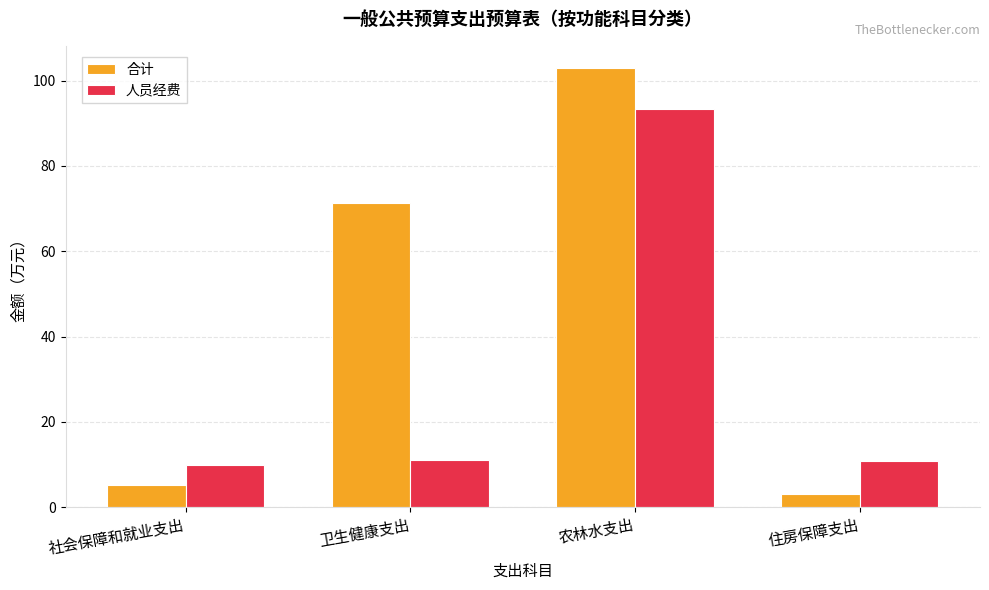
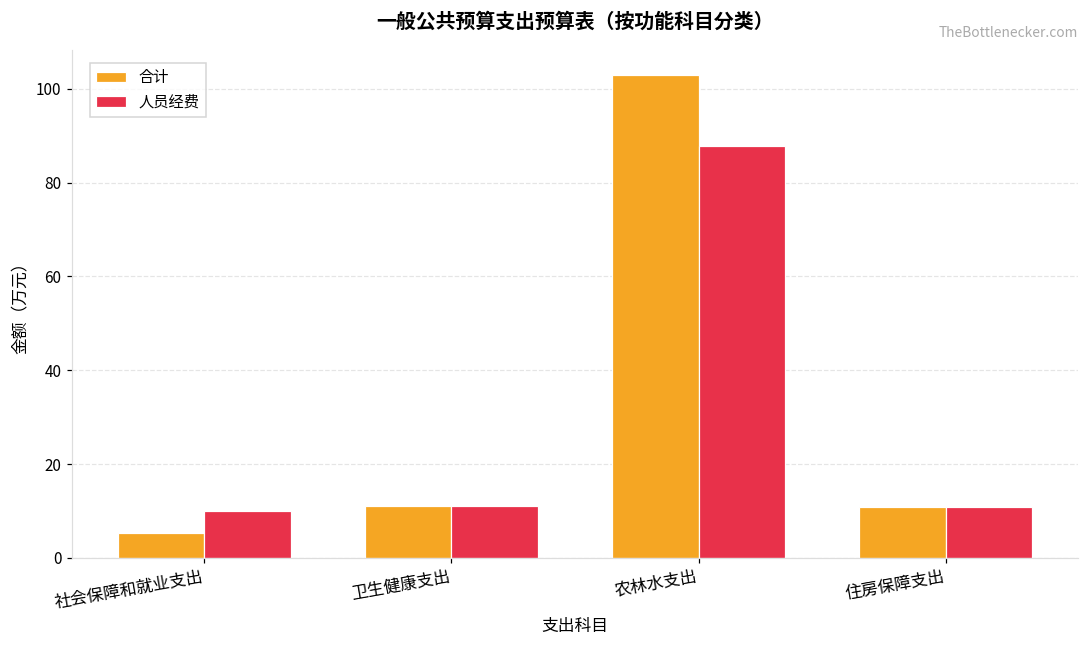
合计, 卫生健康支出: 71 -> 11
人员经费, 农林水支出: 93 -> 88
合计, 住房保障支出: 3 -> 11
